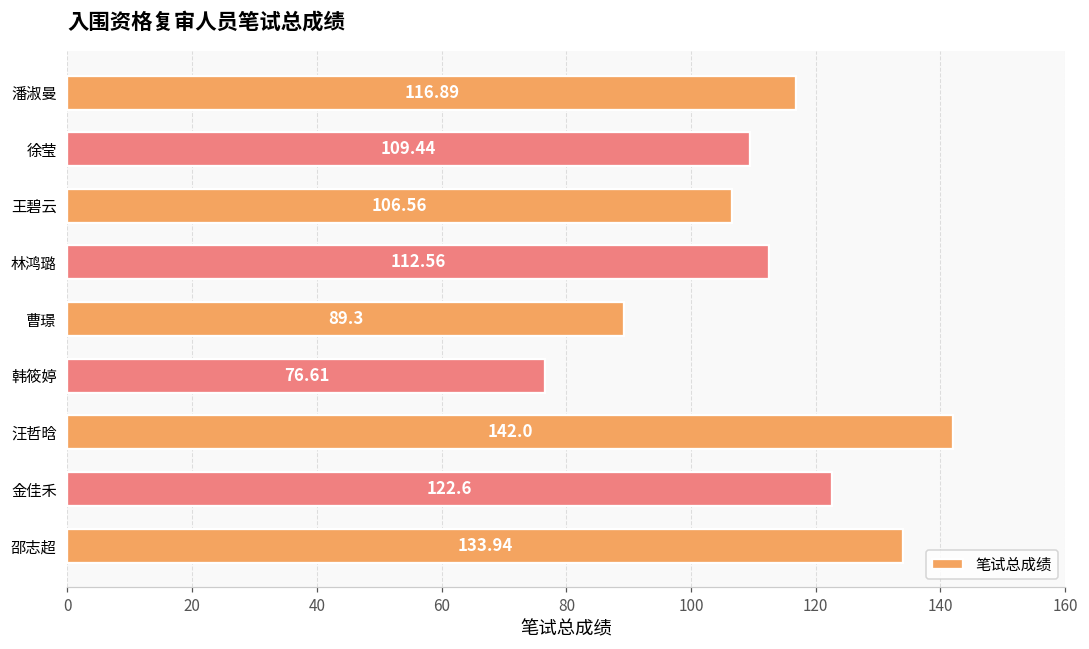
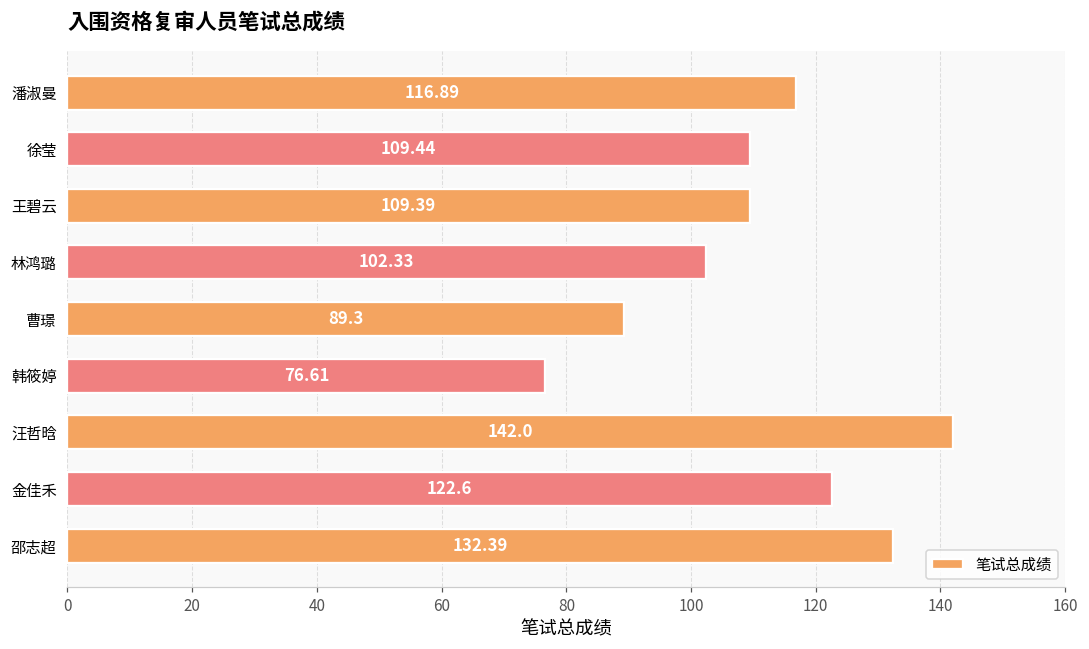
王碧云: 106.56 -> 109.39
林鸿璐: 112.56 -> 102.33
邵志超: 133.94 -> 132.39
